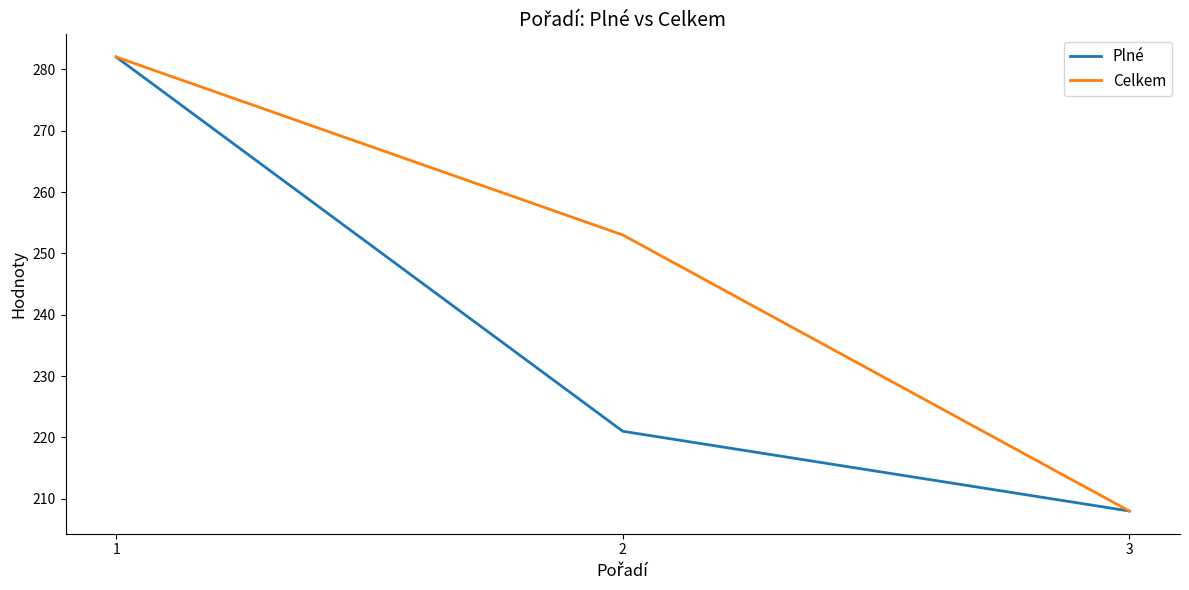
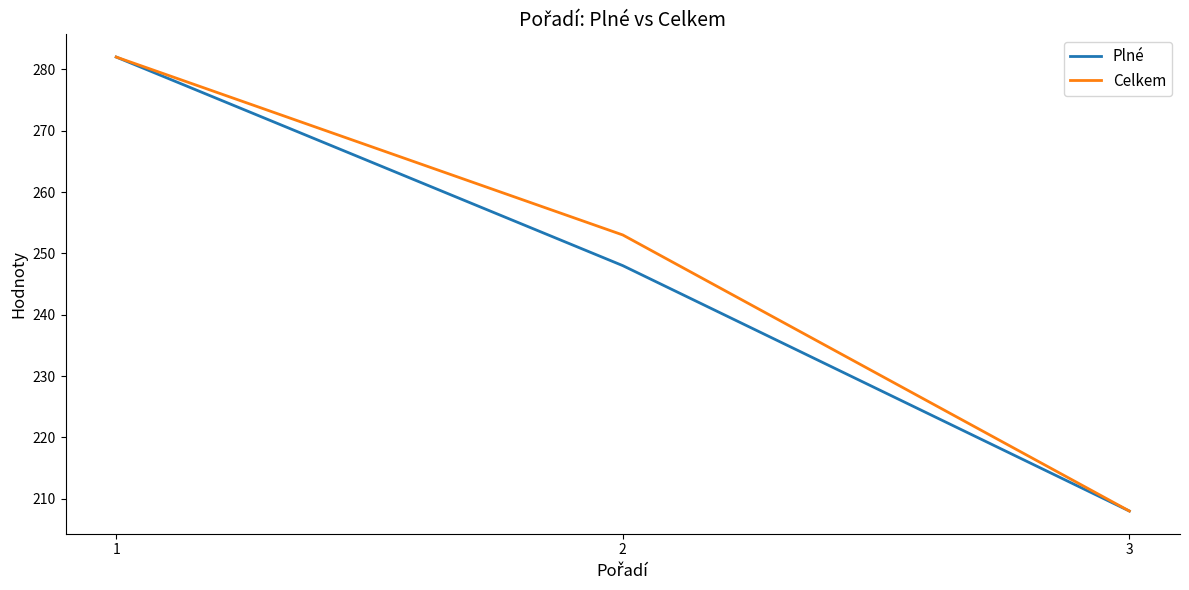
Plné, 2: 221 -> 248
